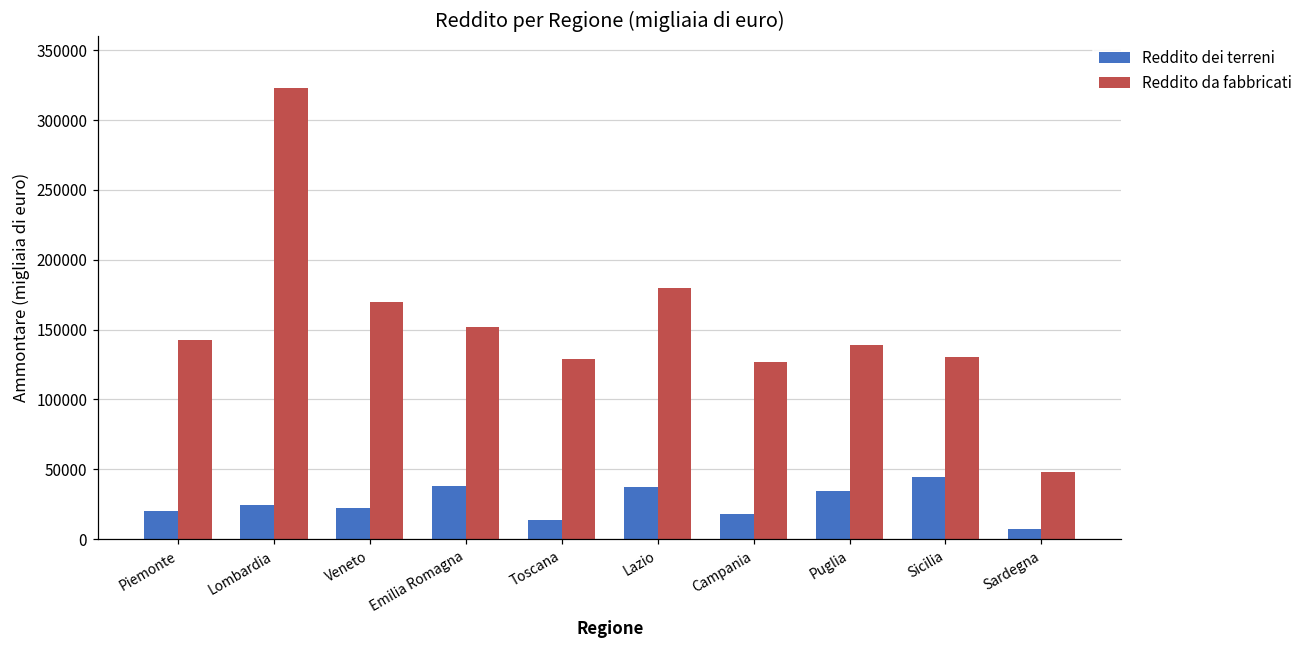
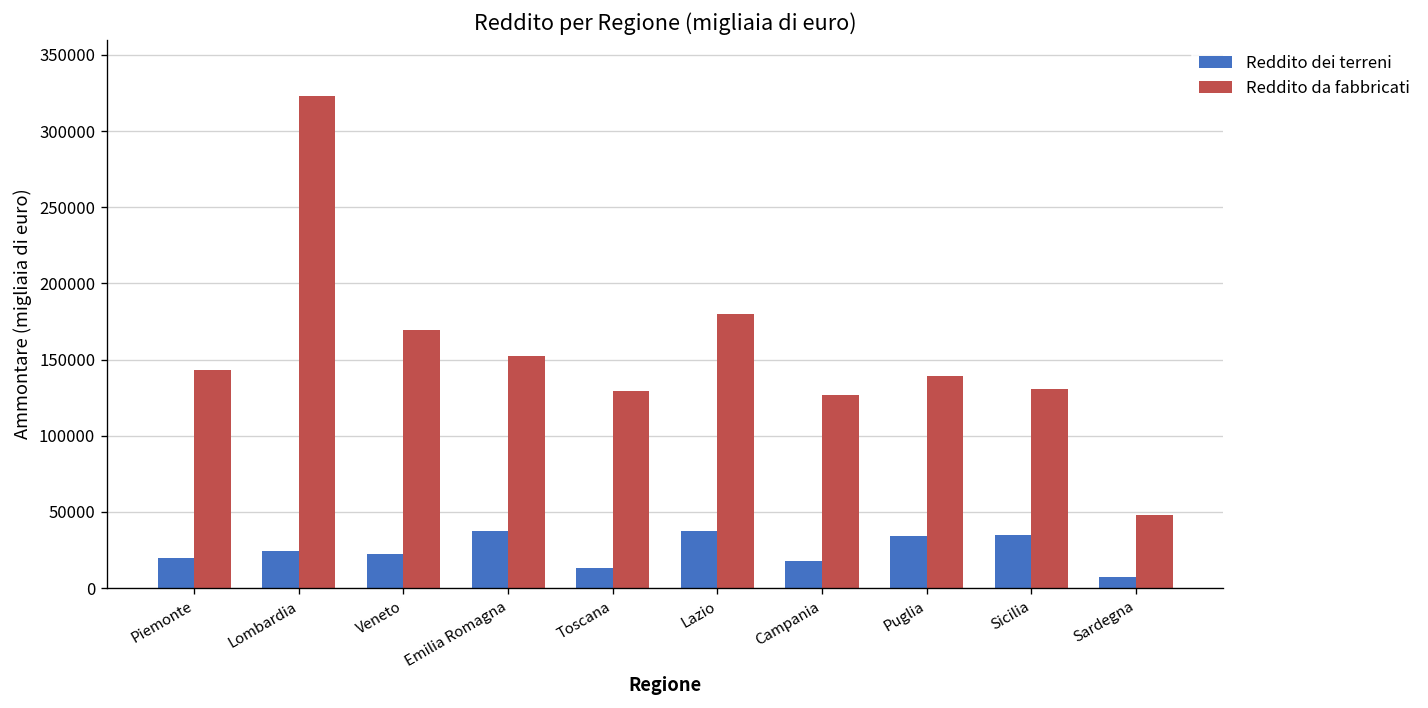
Reddito dei terreni, Sicilia: 44000 -> 35000
